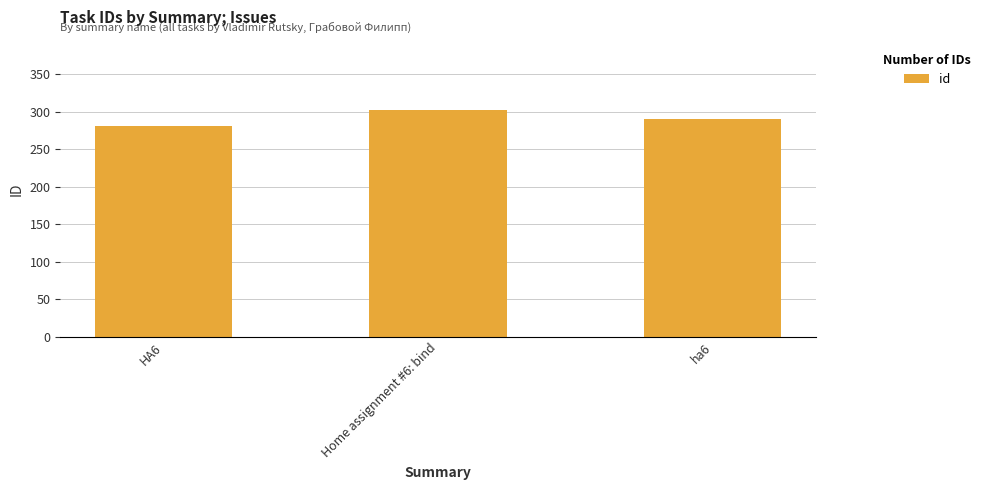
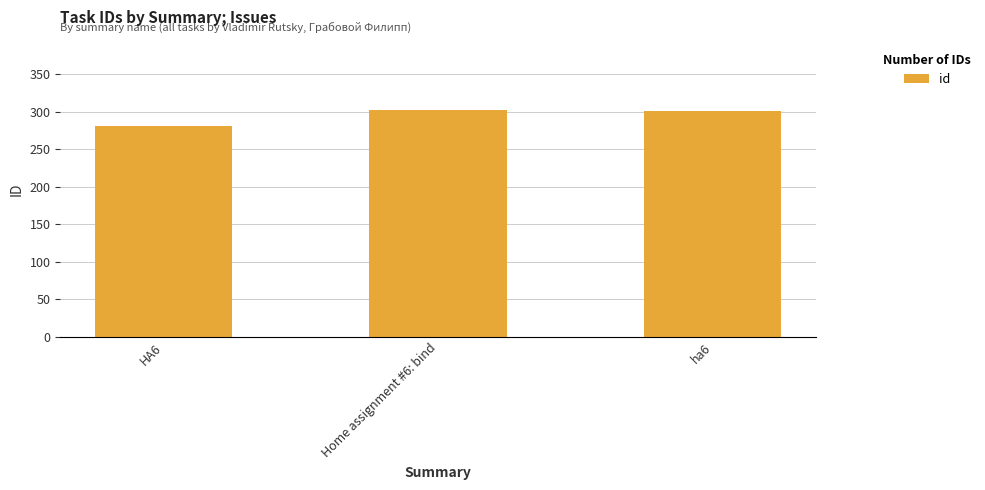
ha6: 290 -> 300
